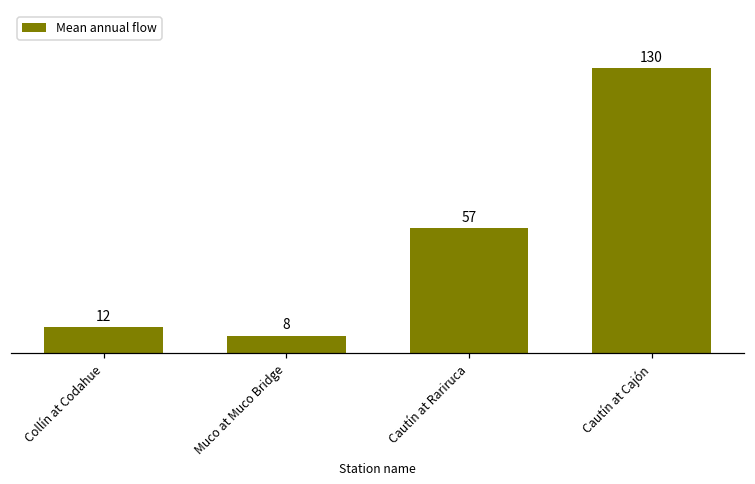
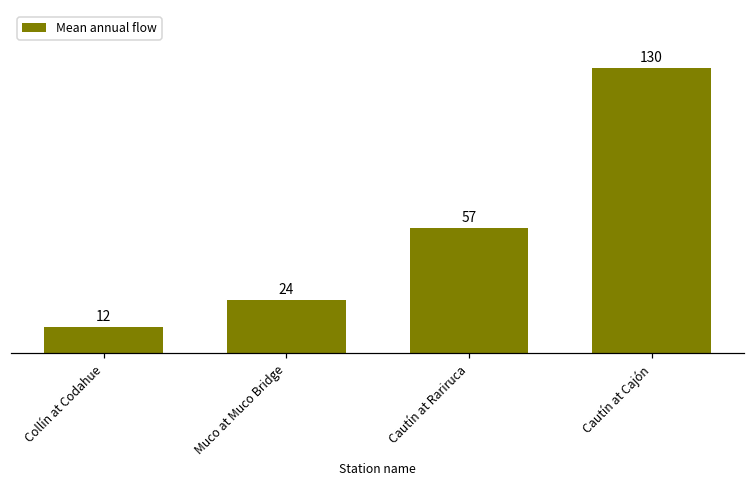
Muco at Muco Bridge: 8 -> 24
